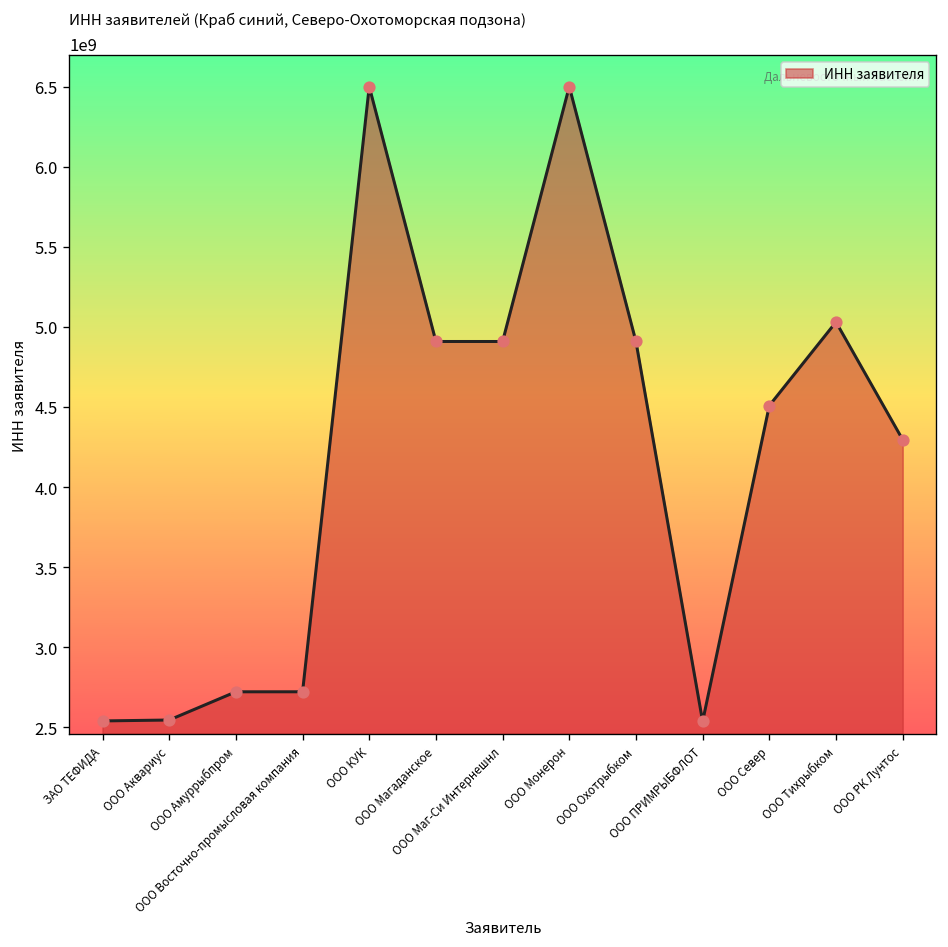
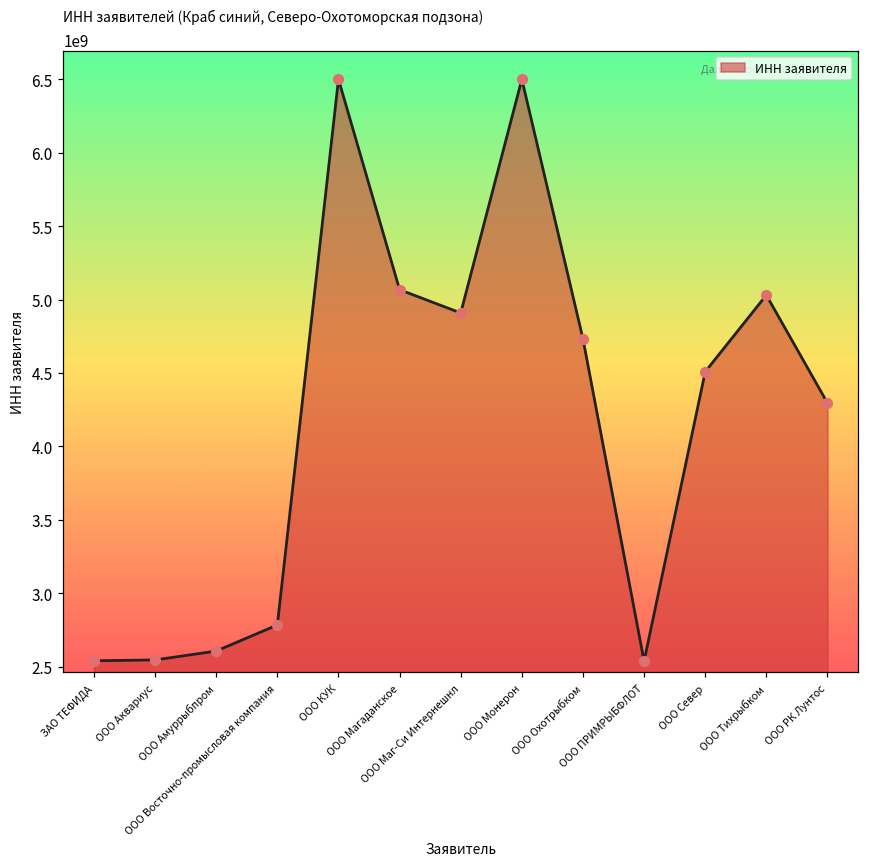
ООО Амуррыбпром: 2720000000 -> 2610000000
ООО Восточно-промысловая компания: 2720000000 -> 2780000000
ООО Магаданское: 4910000000 -> 5070000000
ООО Охотрыбком: 4910000000 -> 4730000000
